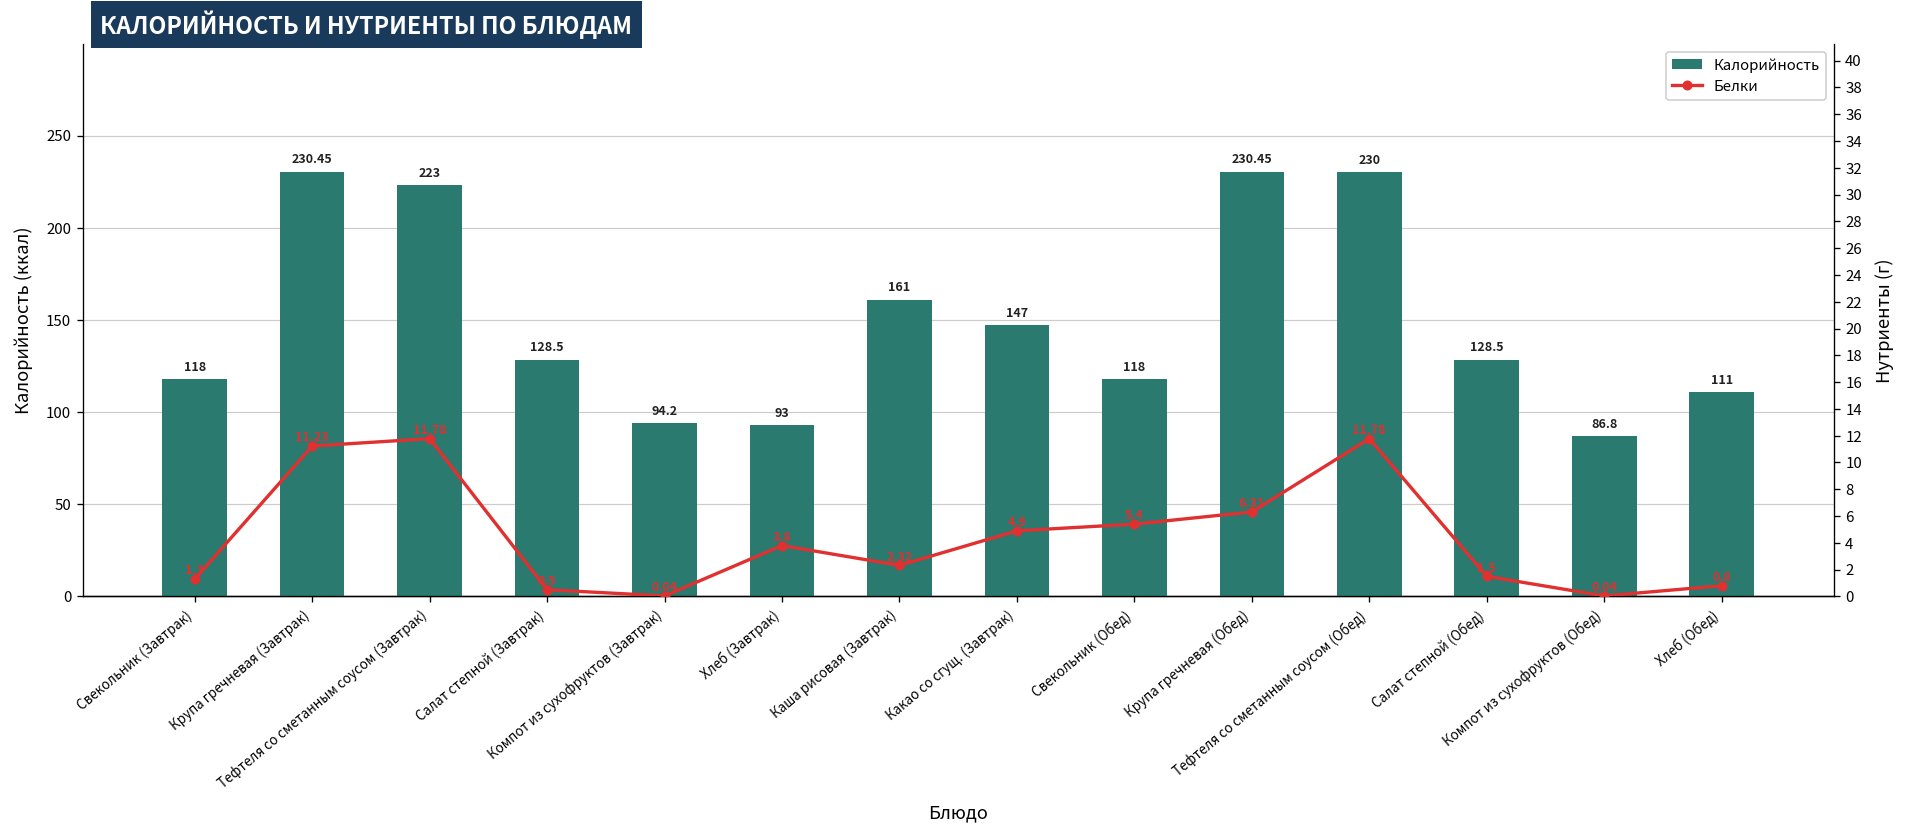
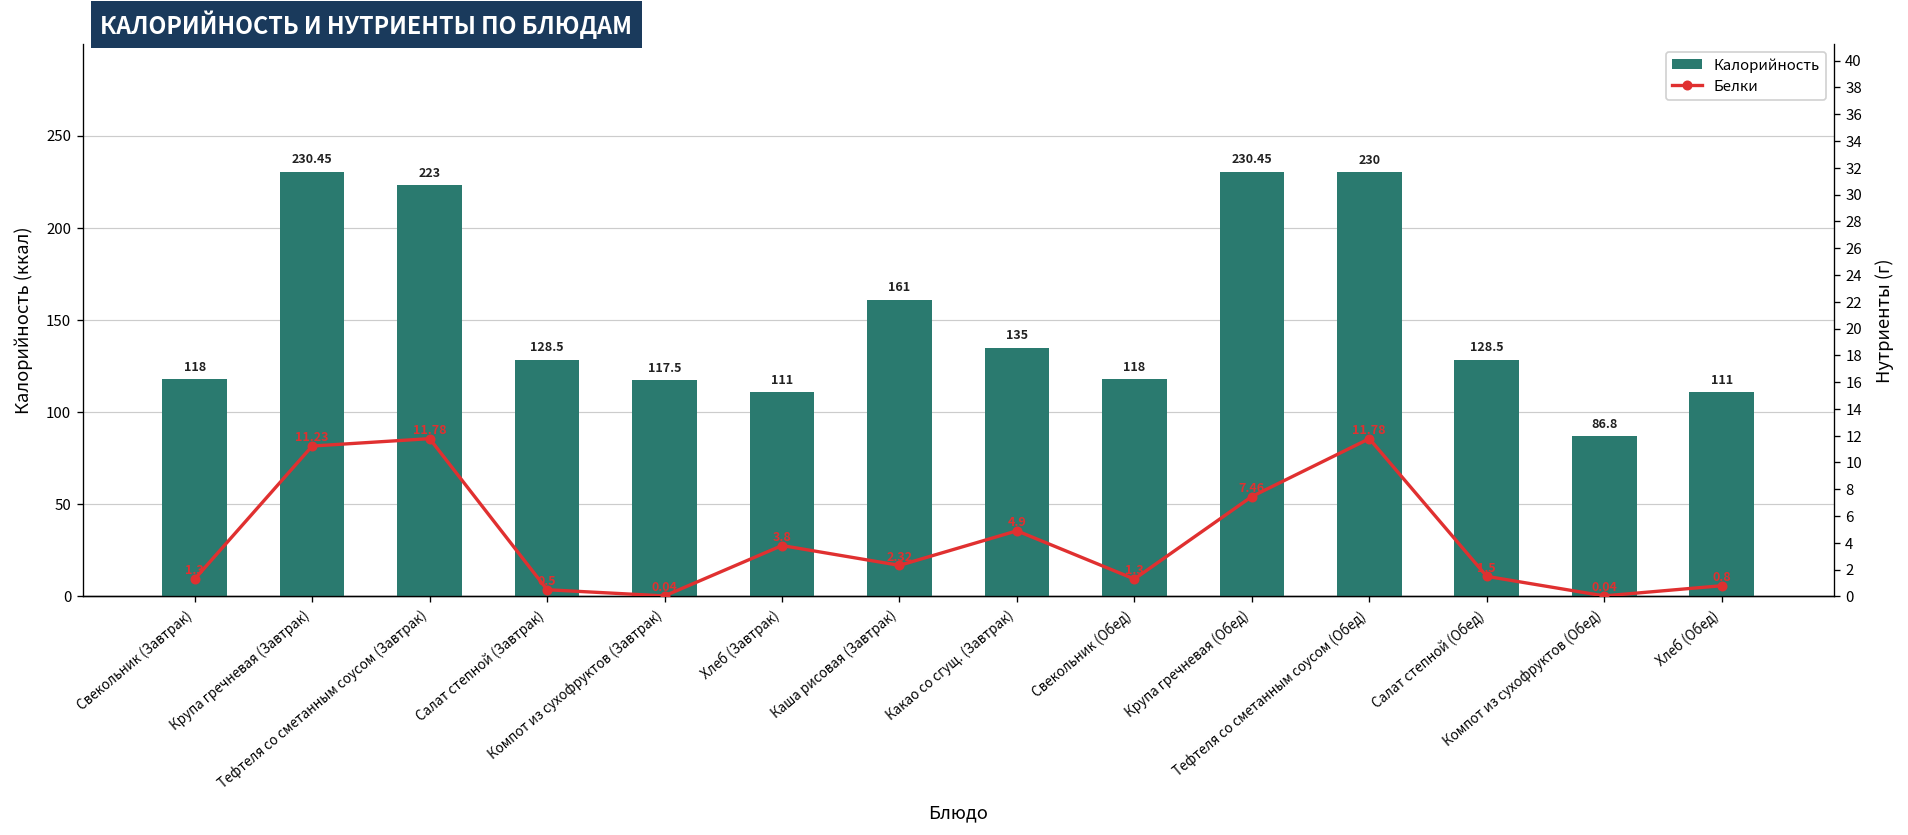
Калорийность, Компот из сухофруктов (Завтрак): 94.2 -> 117.5
Калорийность, Хлеб (Завтрак): 93 -> 111
Калорийность, Какао со сгущ. (Завтрак): 147 -> 135
Белки, Свекольник (Обед): 5.4 -> 1.3
Белки, Крупа гречневая (Обед): 6.31 -> 7.46
